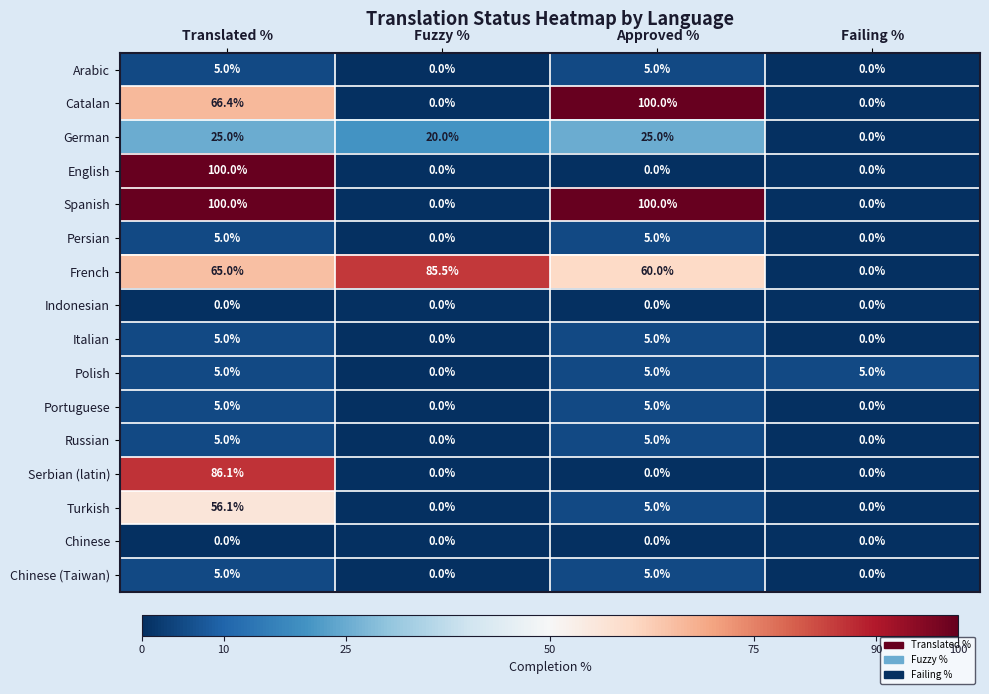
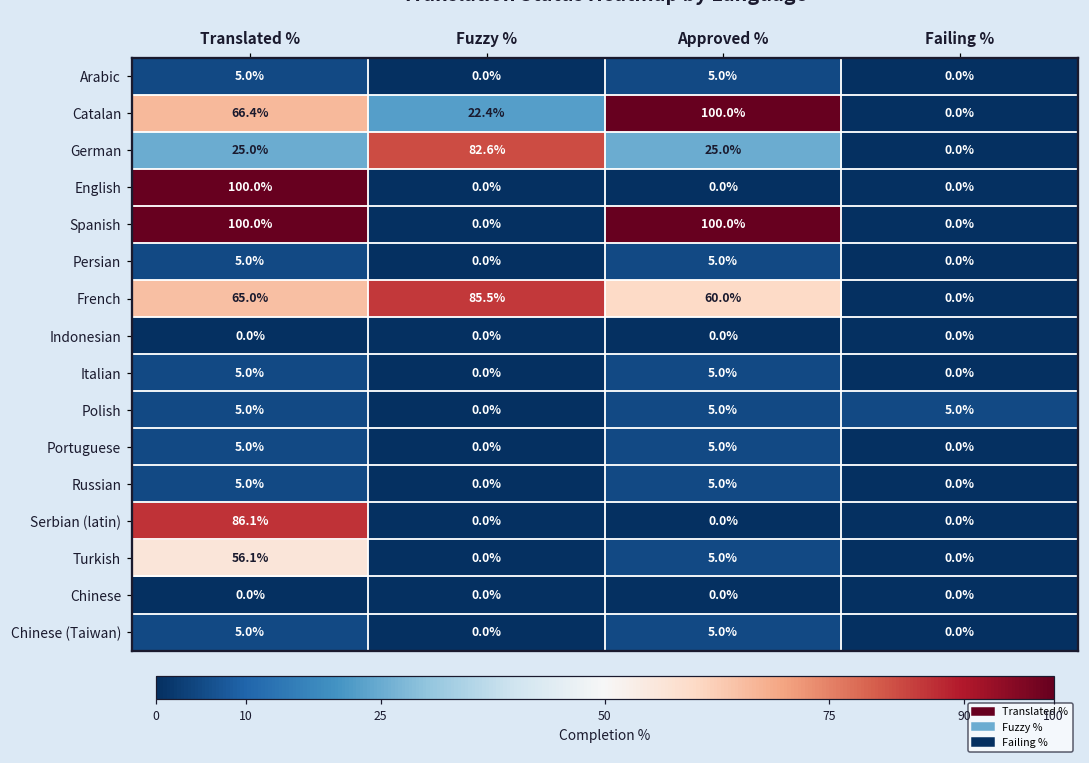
Catalan, Fuzzy %: 0.0% -> 22.4%
German, Fuzzy %: 20.0% -> 82.6%
